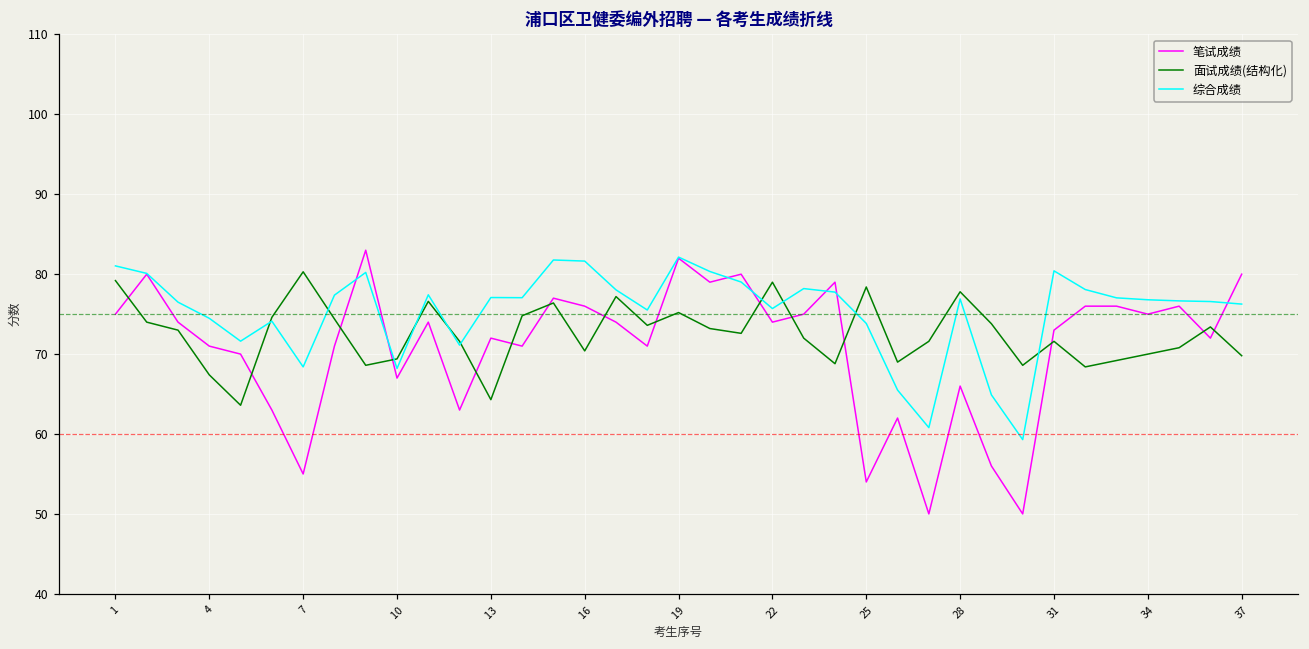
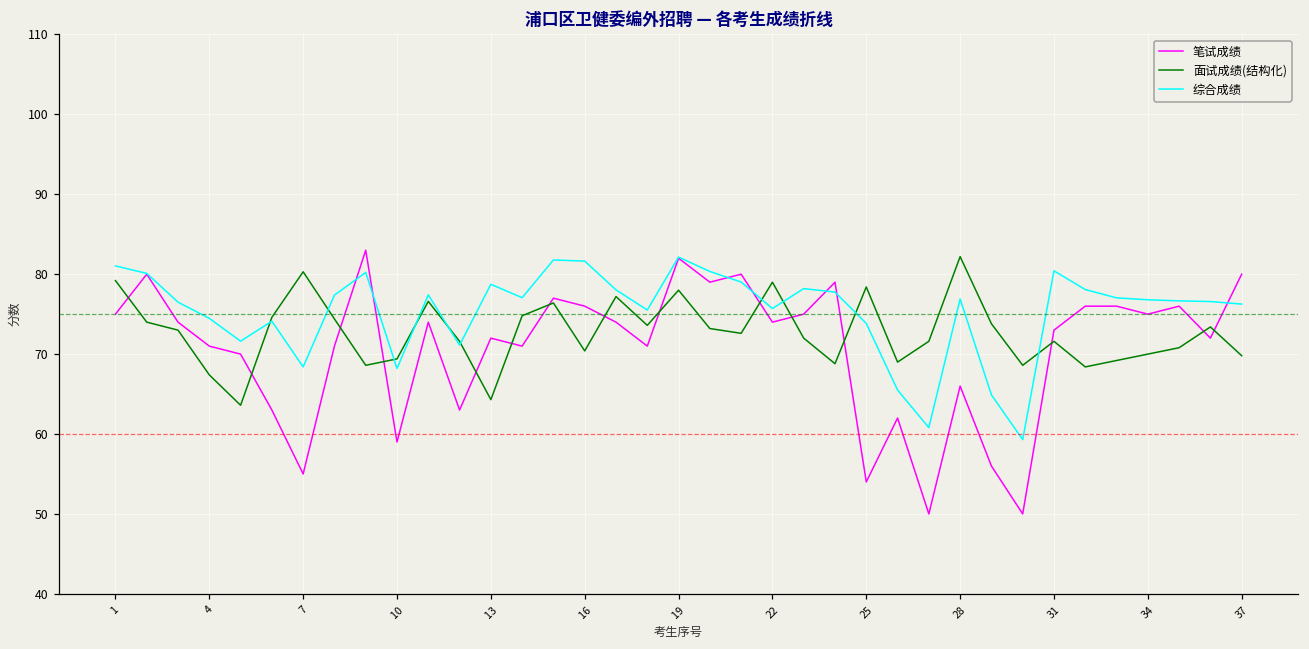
笔试成绩, 10: 67 -> 59
综合成绩, 13: 77 -> 79
面试成绩(结构化), 19: 75 -> 78
面试成绩(结构化), 28: 78 -> 82
